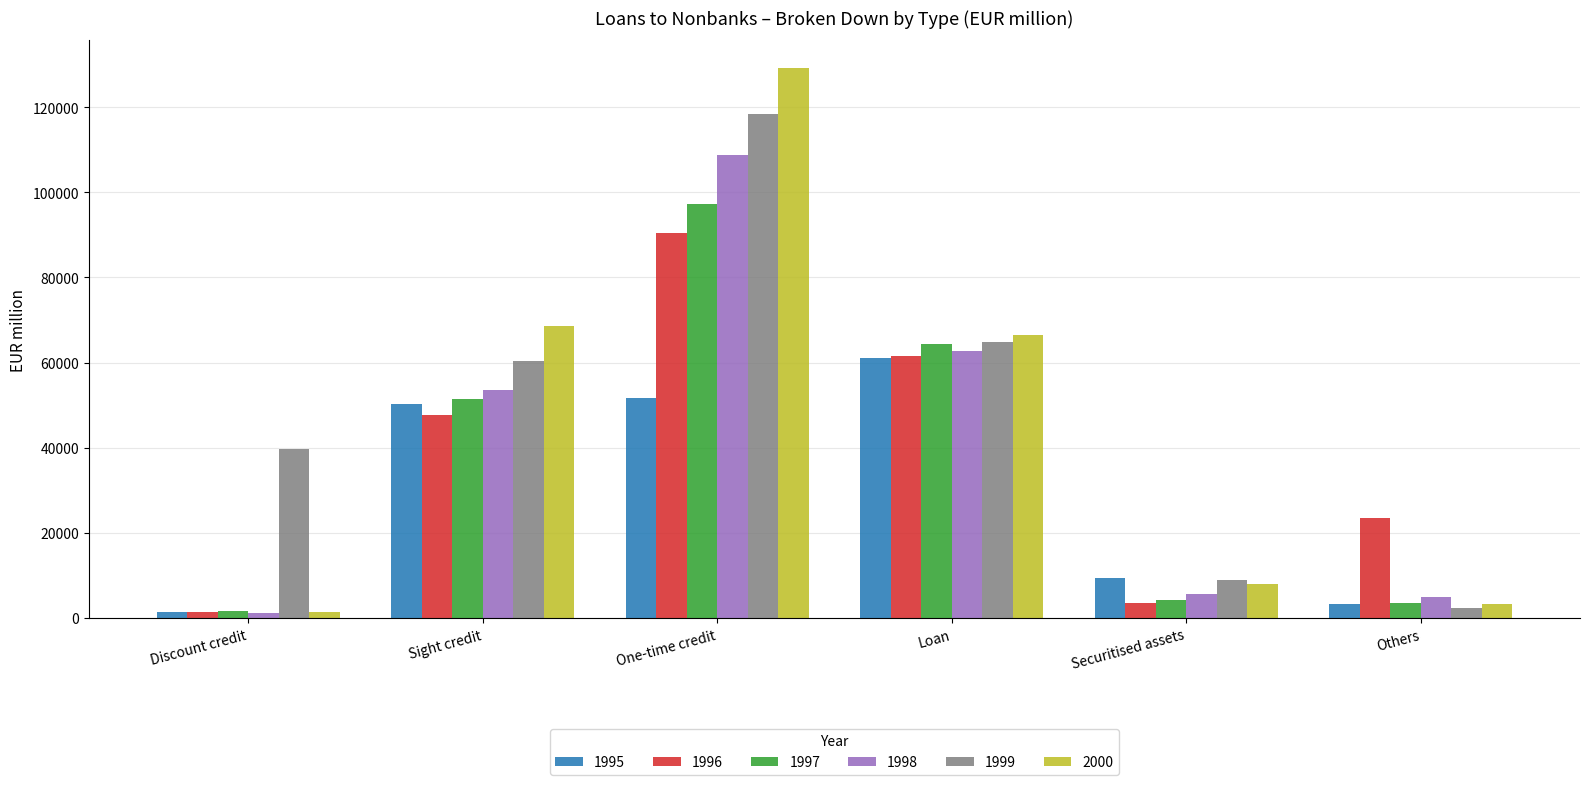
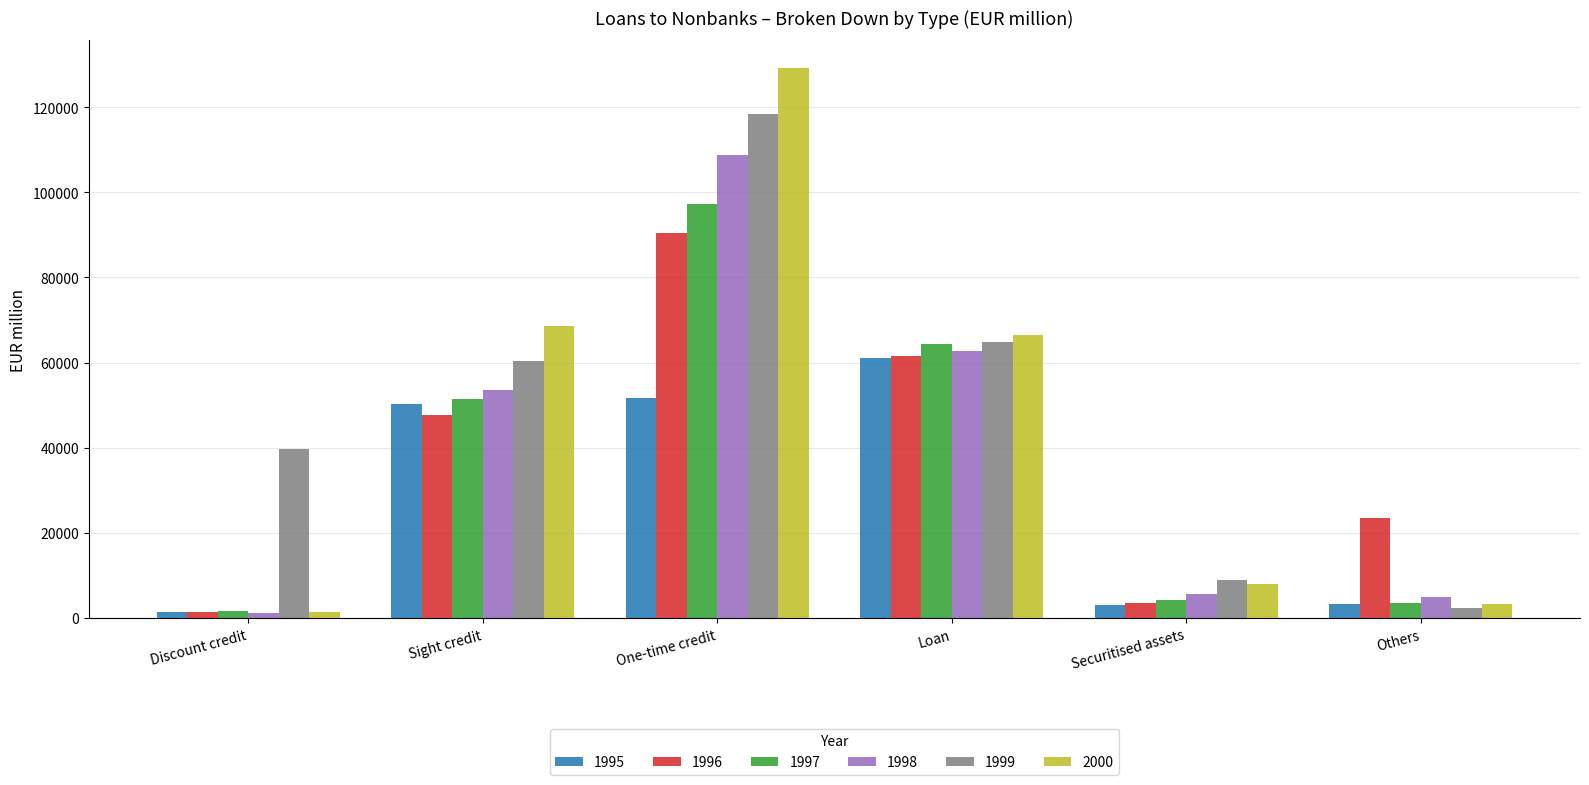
1995, Securitised assets: 9000 -> 3000
